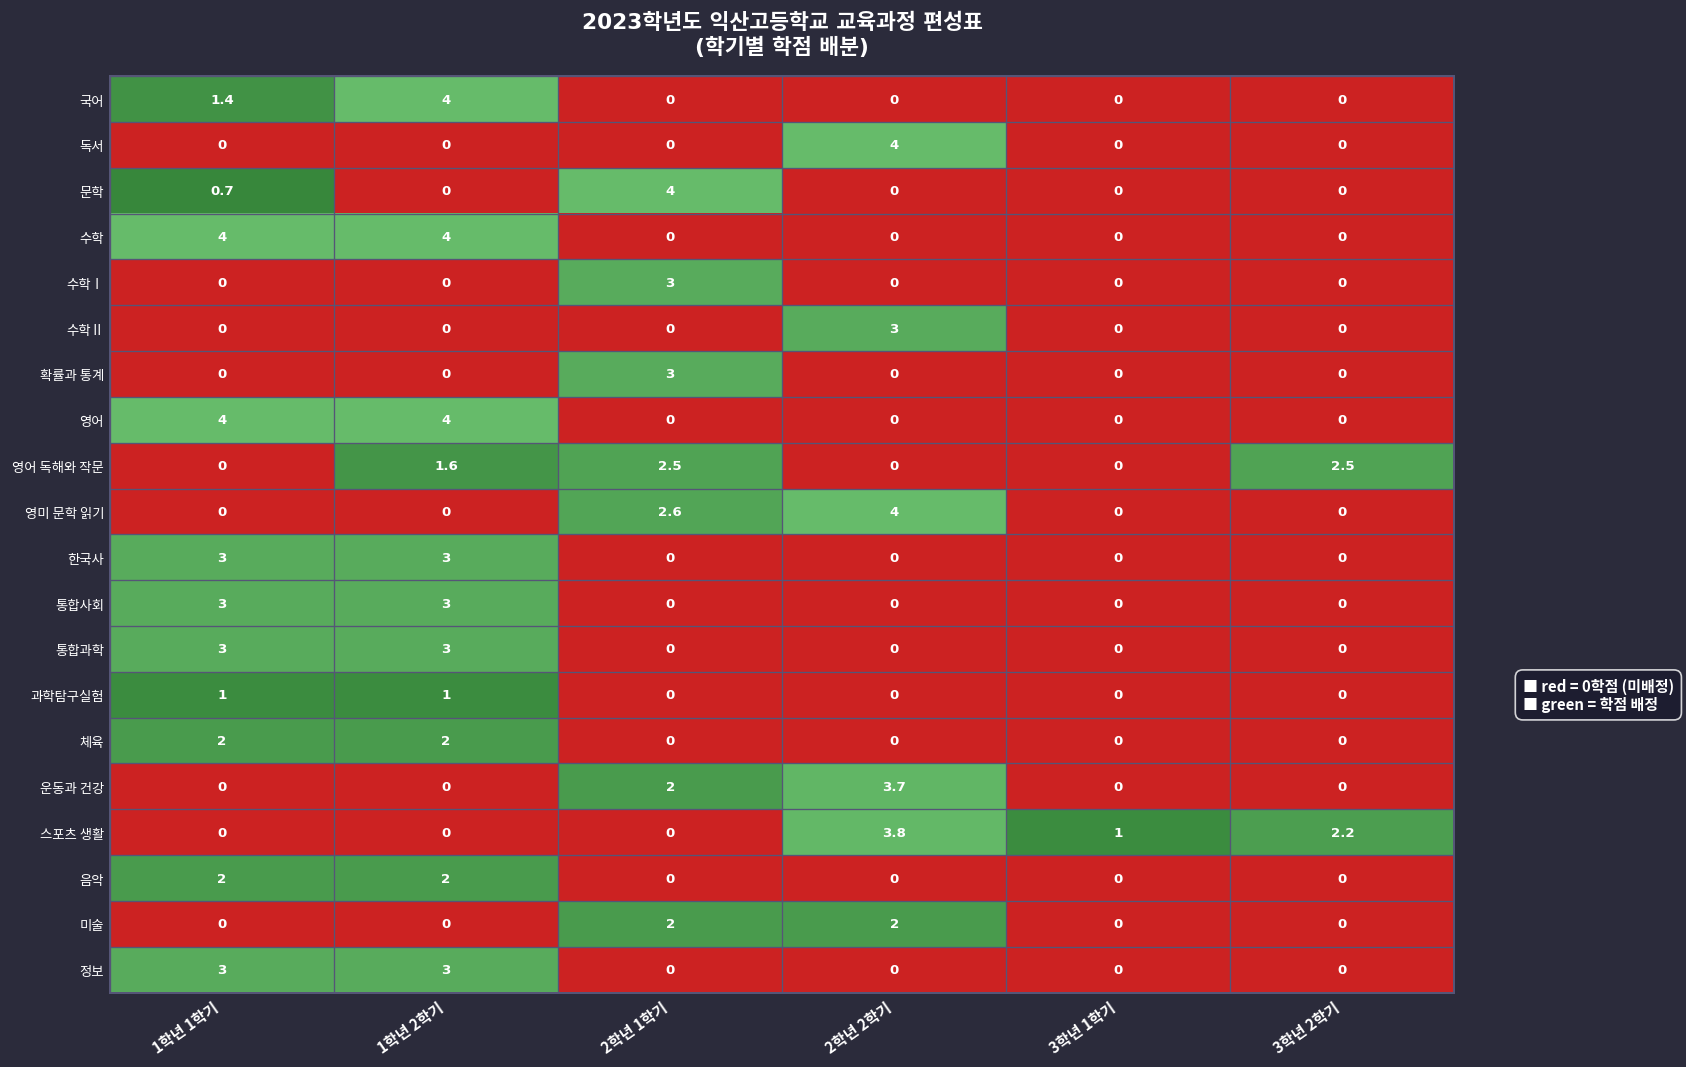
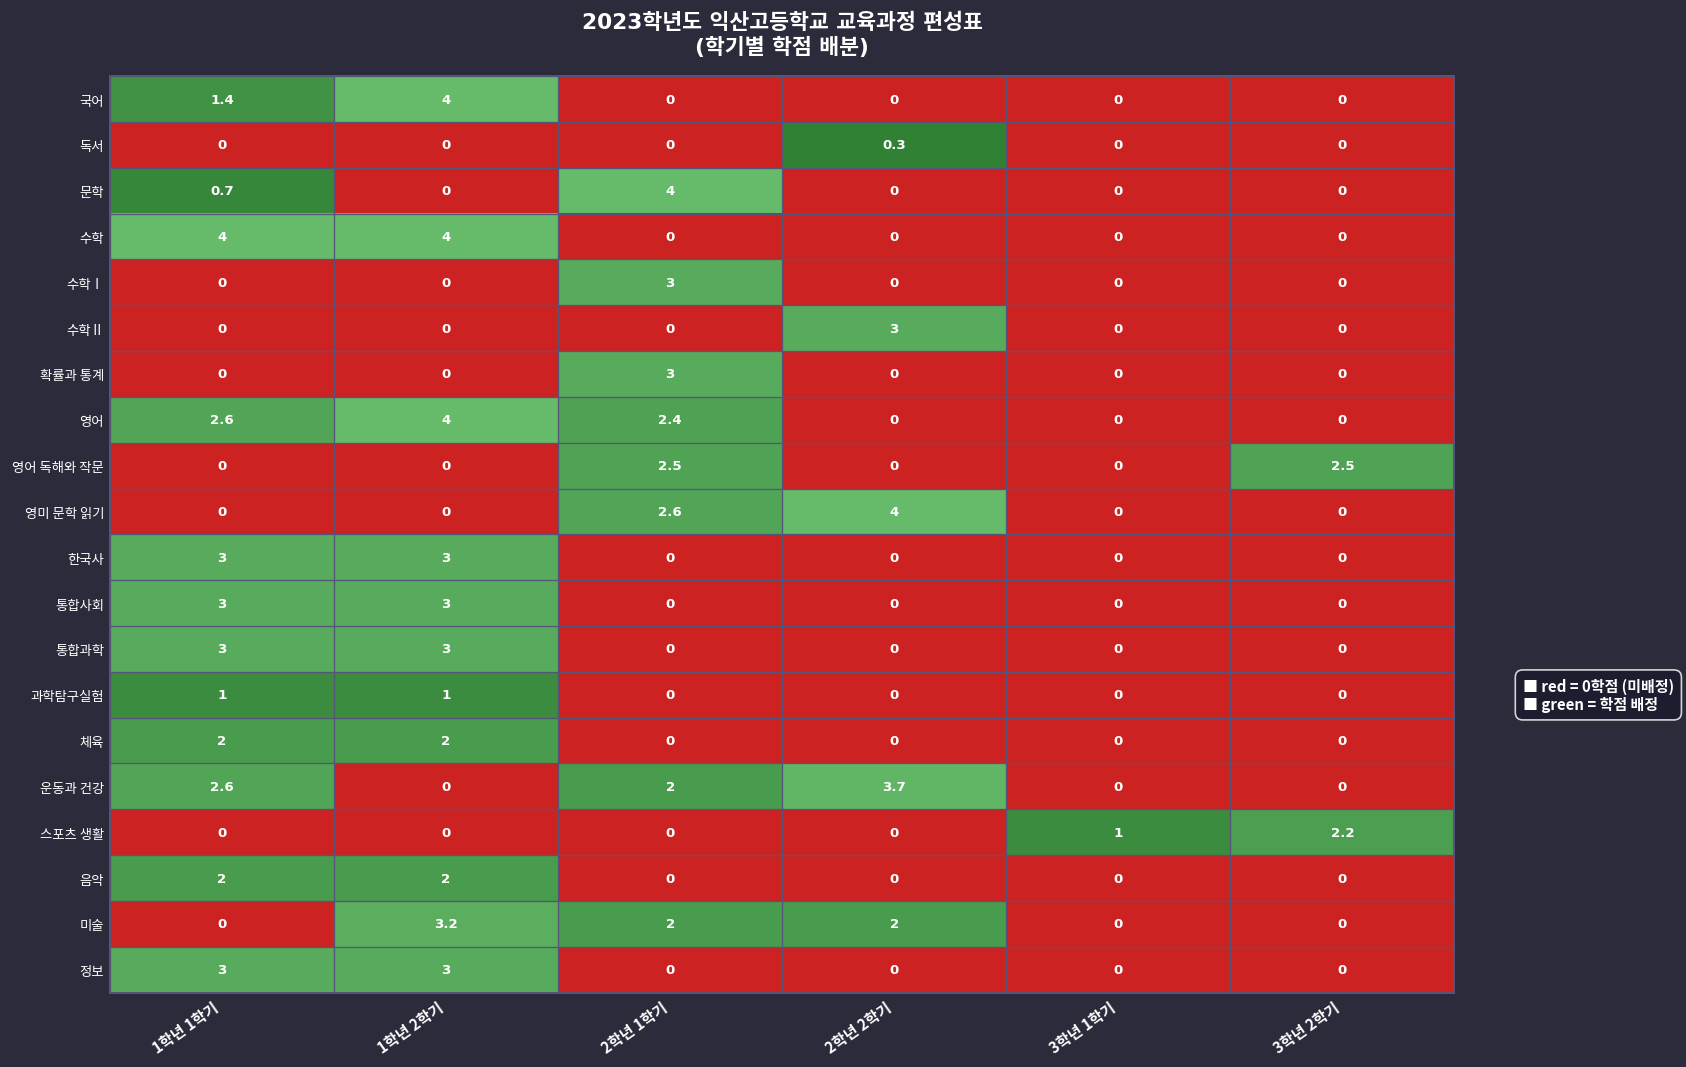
독서, 2학년 2학기: 4 -> 0.3
영어, 1학년 1학기: 4 -> 2.6
영어, 2학년 1학기: 0 -> 2.4
영어 독해와 작문, 1학년 2학기: 1.6 -> 0
운동과 건강, 1학년 1학기: 0 -> 2.6
스포츠 생활, 2학년 2학기: 3.8 -> 0
미술, 1학년 2학기: 0 -> 3.2
